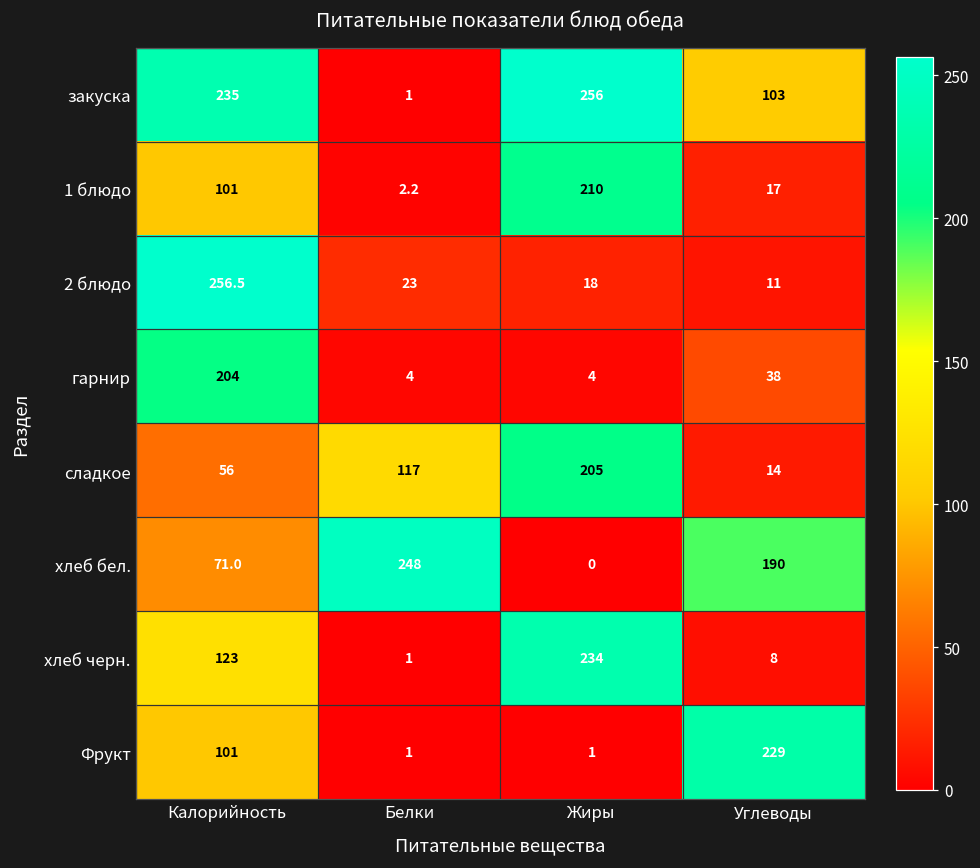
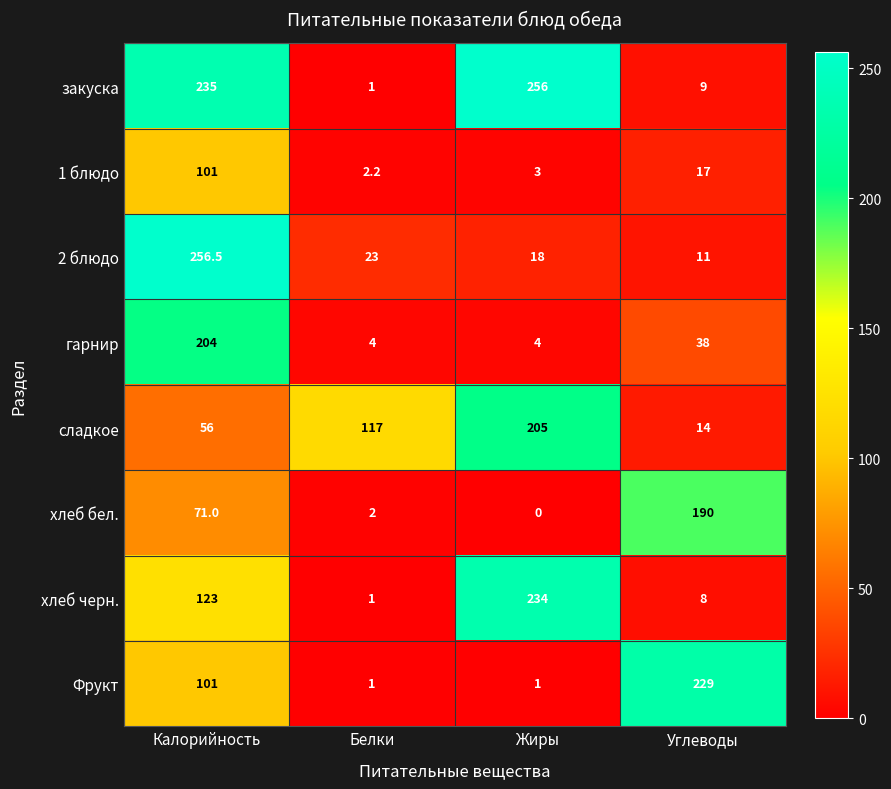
закуска, Углеводы: 103 -> 9
1 блюдо, Жиры: 210 -> 3
хлеб бел., Белки: 248 -> 2
